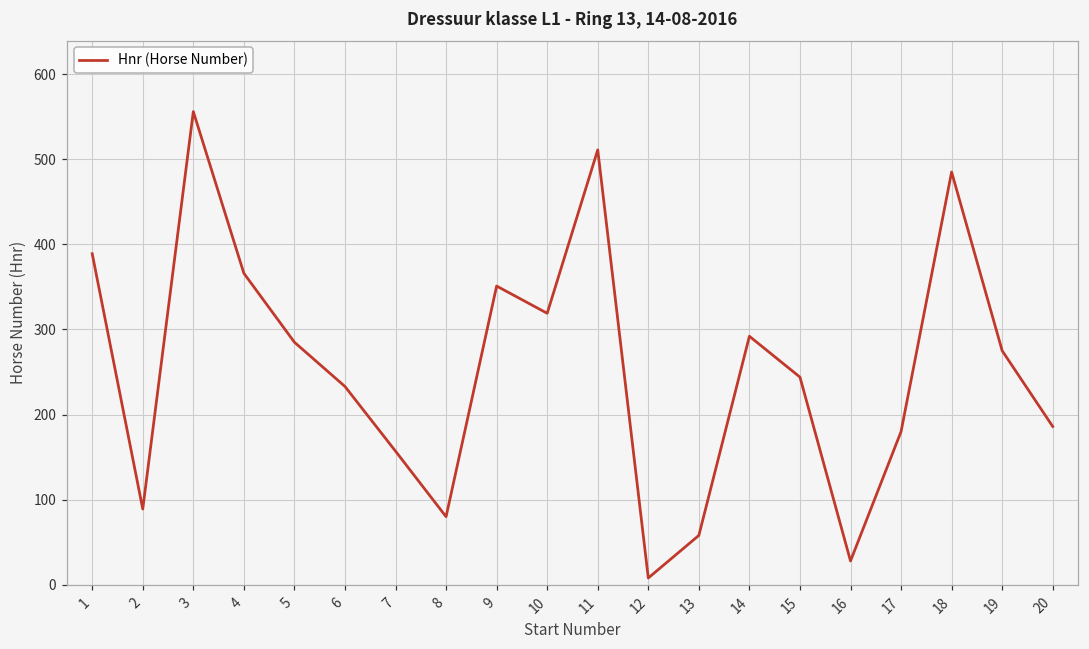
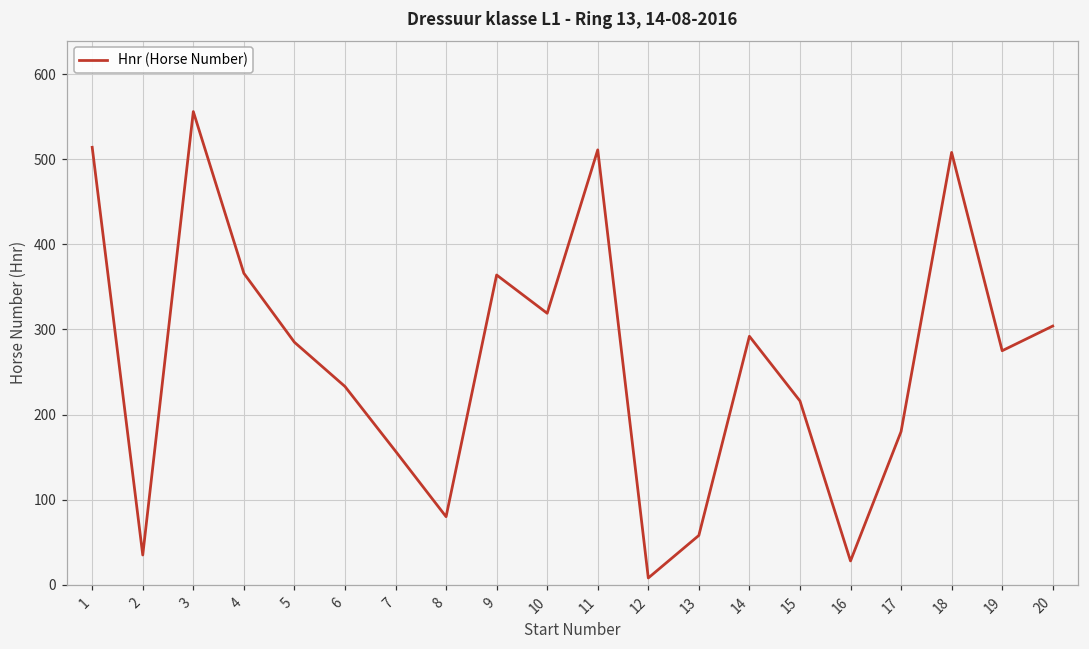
1: 390 -> 510
2: 90 -> 40
9: 350 -> 360
15: 240 -> 220
18: 490 -> 510
20: 190 -> 300
